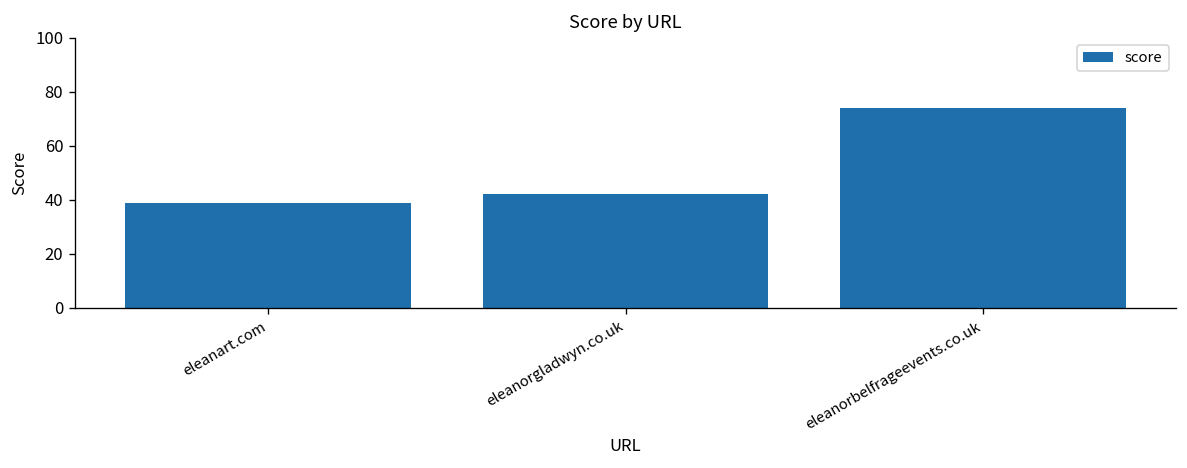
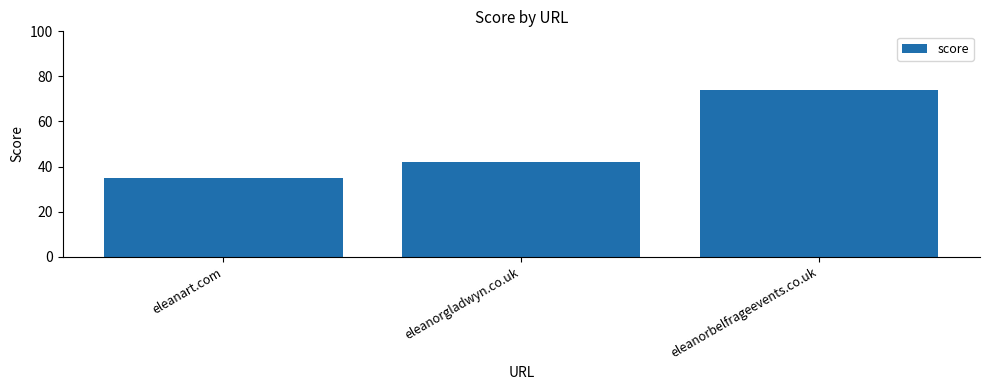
eleanart.com: 39 -> 35
